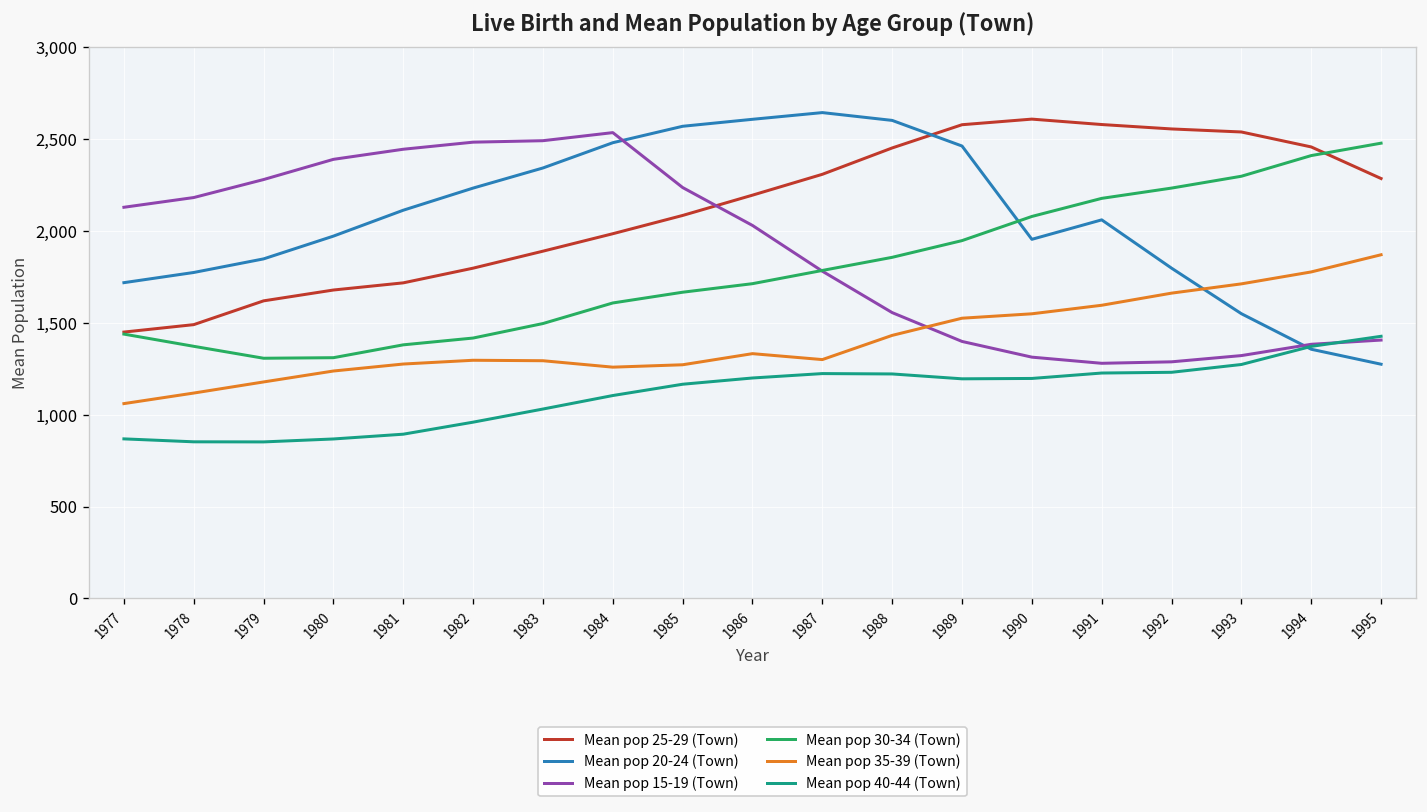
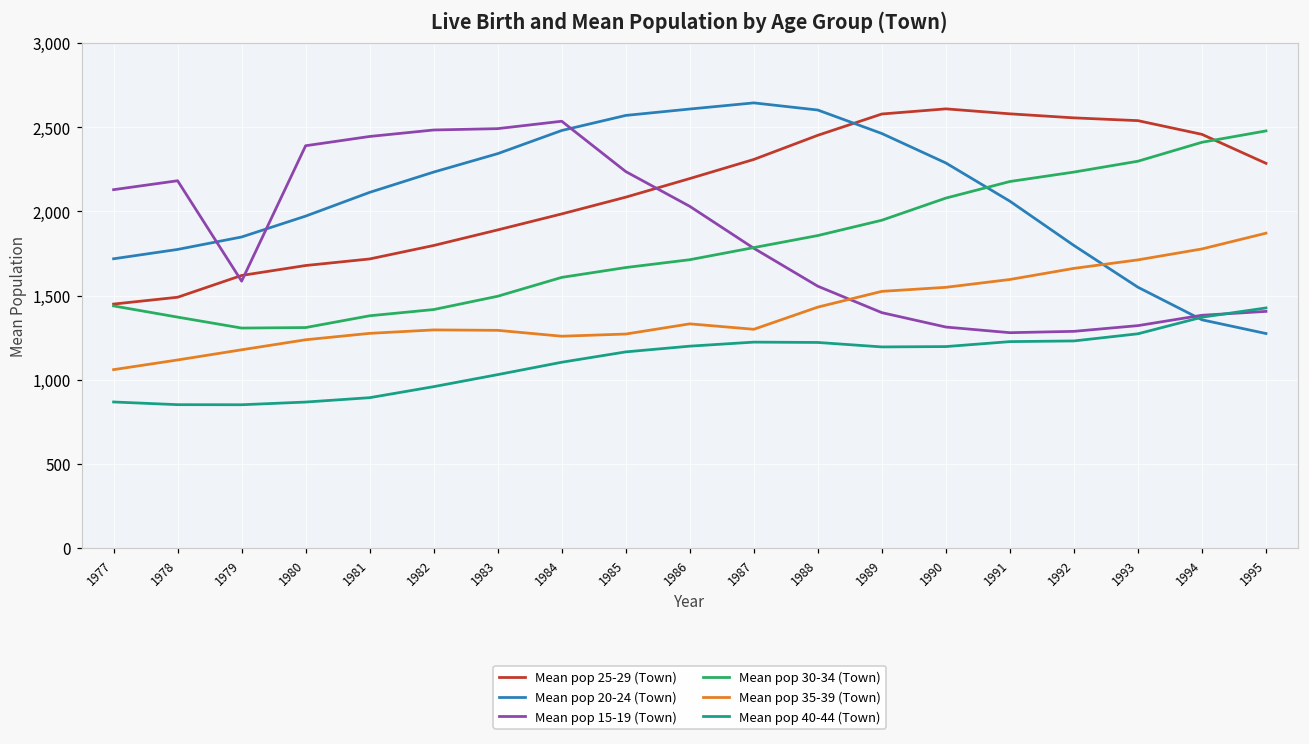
Mean pop 15-19 (Town), 1979: 2,280 -> 1,590
Mean pop 20-24 (Town), 1990: 1,960 -> 2,290
